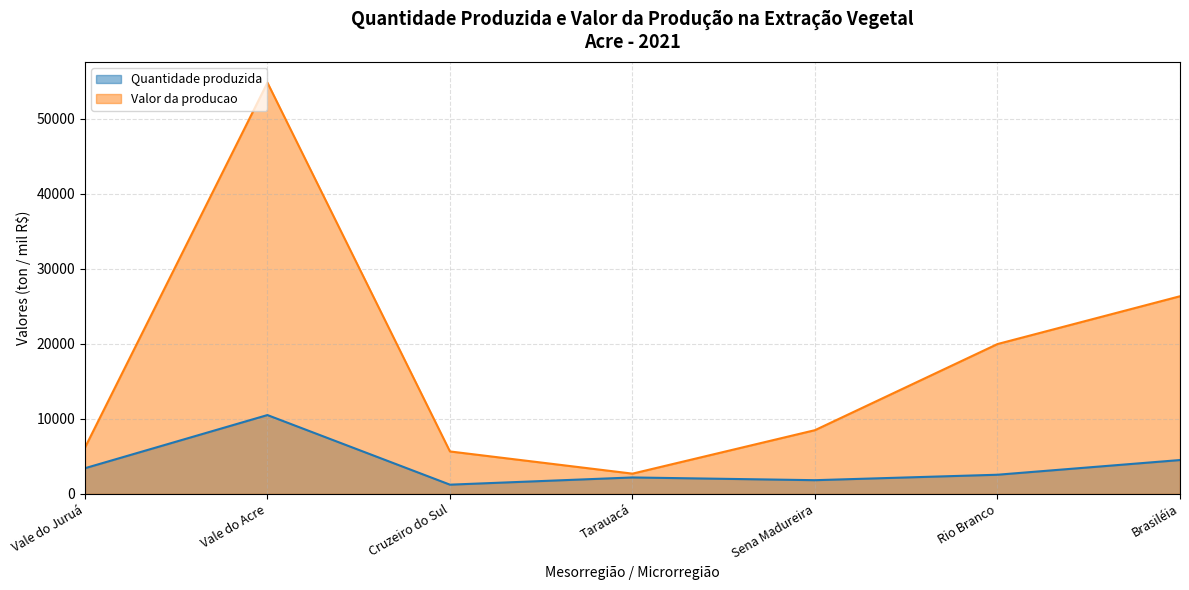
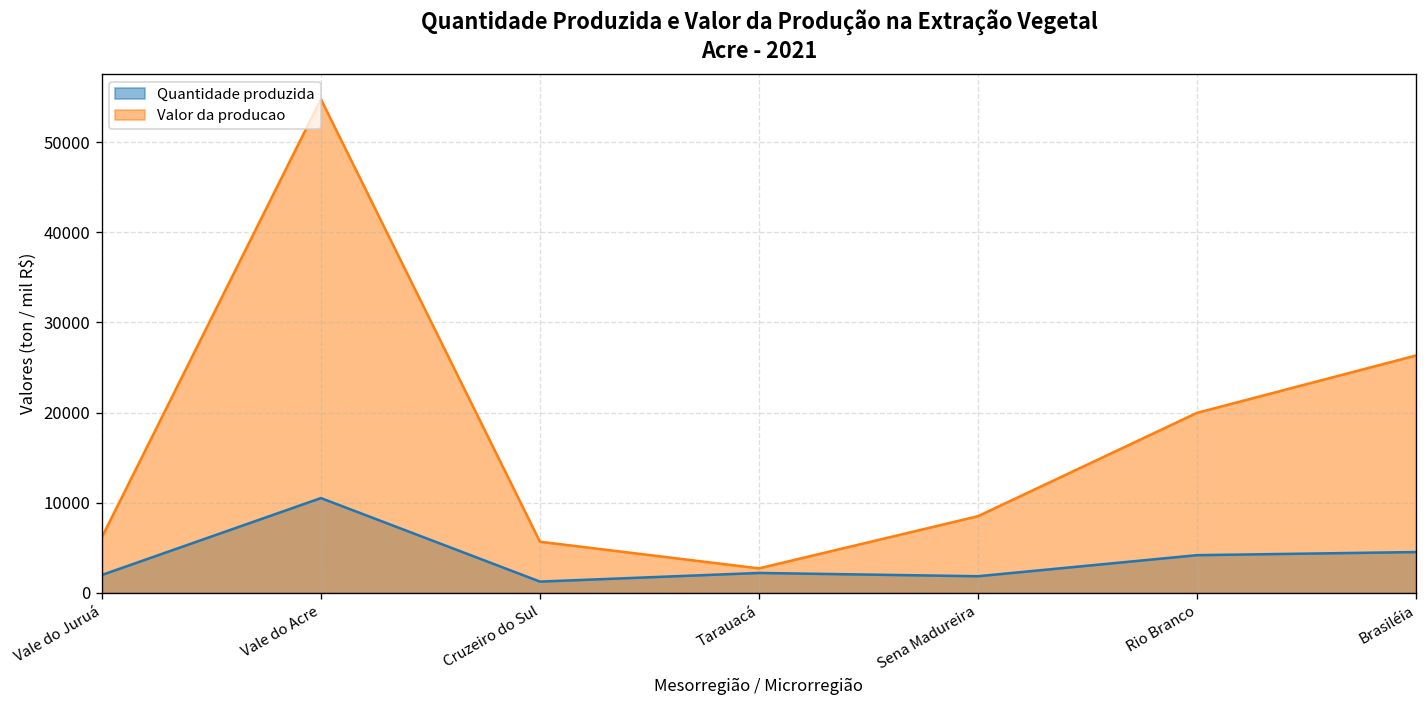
Quantidade produzida, Vale do Juruá: 3000 -> 2000
Quantidade produzida, Rio Branco: 3000 -> 4000
